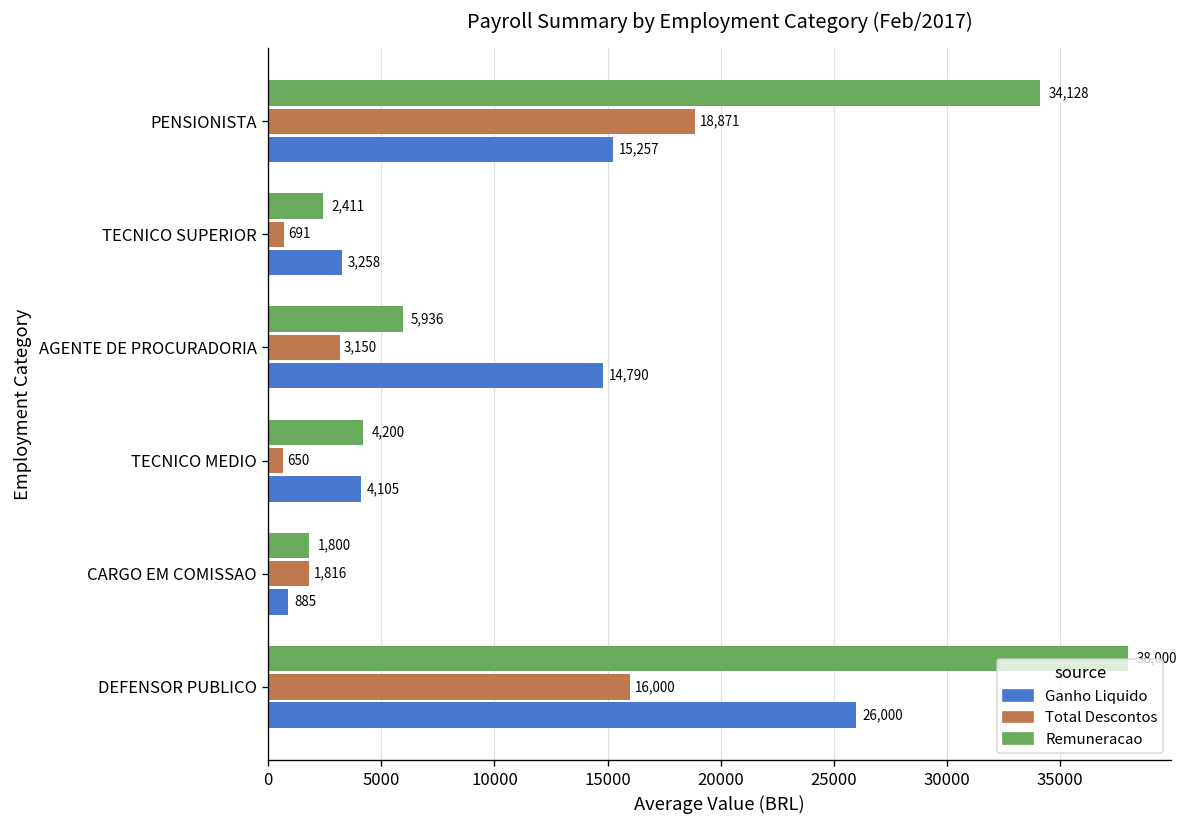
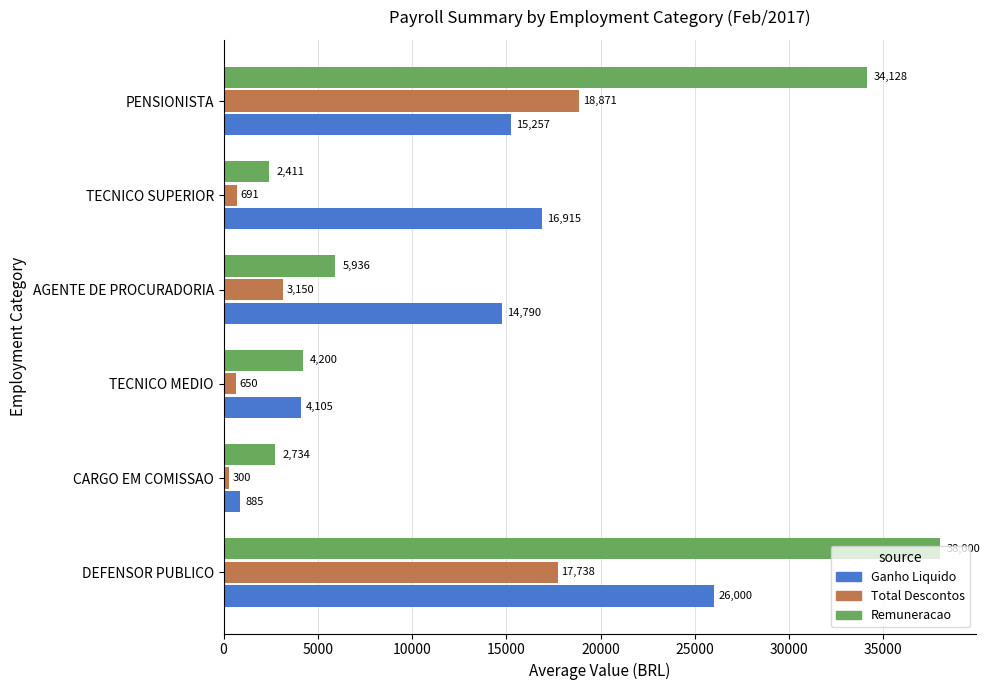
Ganho Liquido, TECNICO SUPERIOR: 3,258 -> 16,915
Remuneracao, CARGO EM COMISSAO: 1,800 -> 2,734
Total Descontos, CARGO EM COMISSAO: 1,816 -> 300
Total Descontos, DEFENSOR PUBLICO: 16,000 -> 17,738
